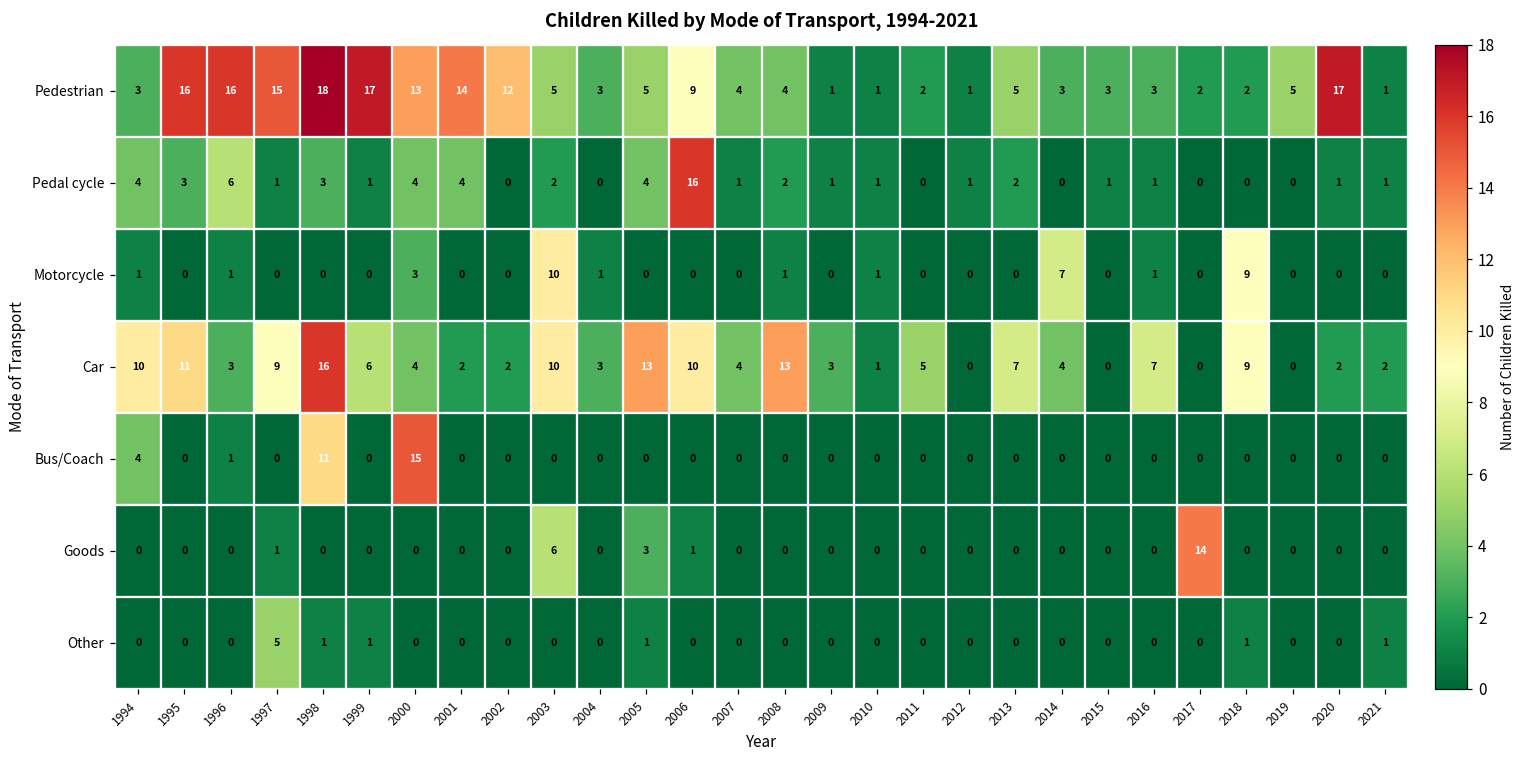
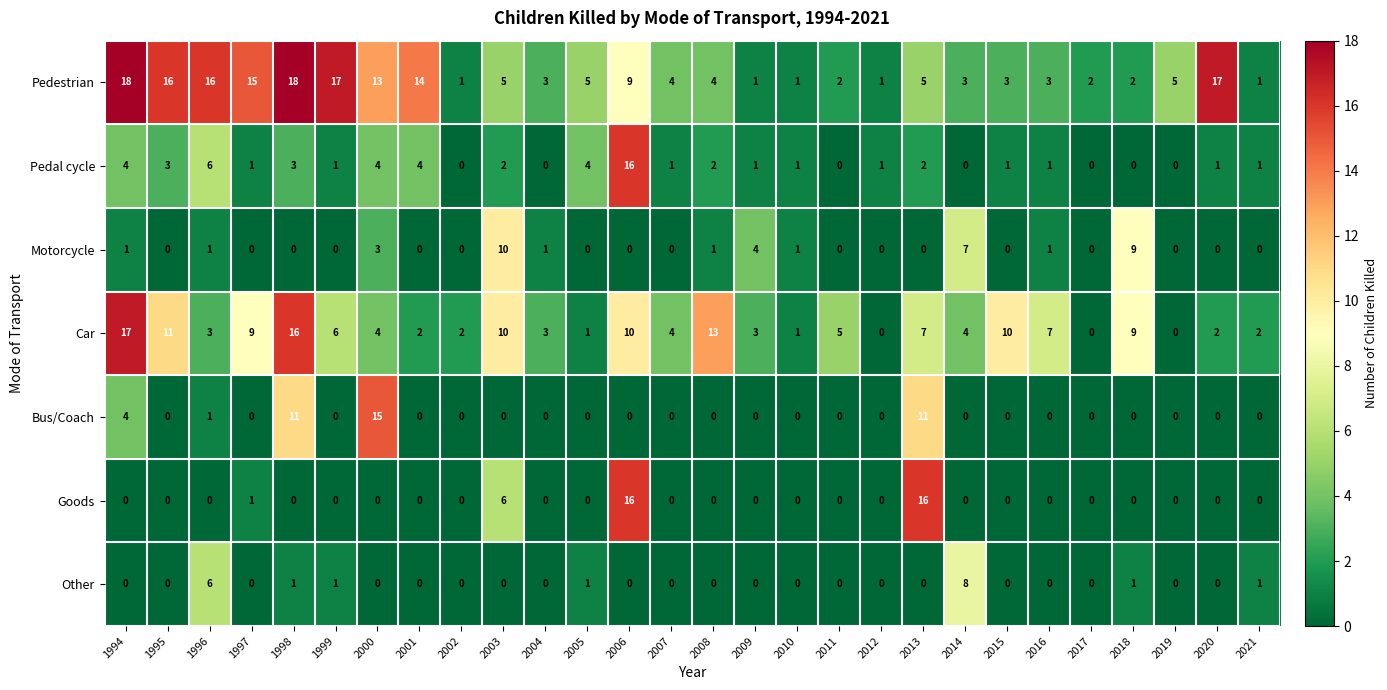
Pedestrian, 1994: 3 -> 18
Pedestrian, 2002: 12 -> 1
Motorcycle, 2009: 0 -> 4
Car, 1994: 10 -> 17
Car, 2005: 13 -> 1
Car, 2015: 0 -> 10
Bus/Coach, 2013: 0 -> 11
Goods, 2005: 3 -> 0
Goods, 2006: 1 -> 16
Goods, 2013: 0 -> 16
Goods, 2017: 14 -> 0
Other, 1996: 0 -> 6
Other, 1997: 5 -> 0
Other, 2014: 0 -> 8
